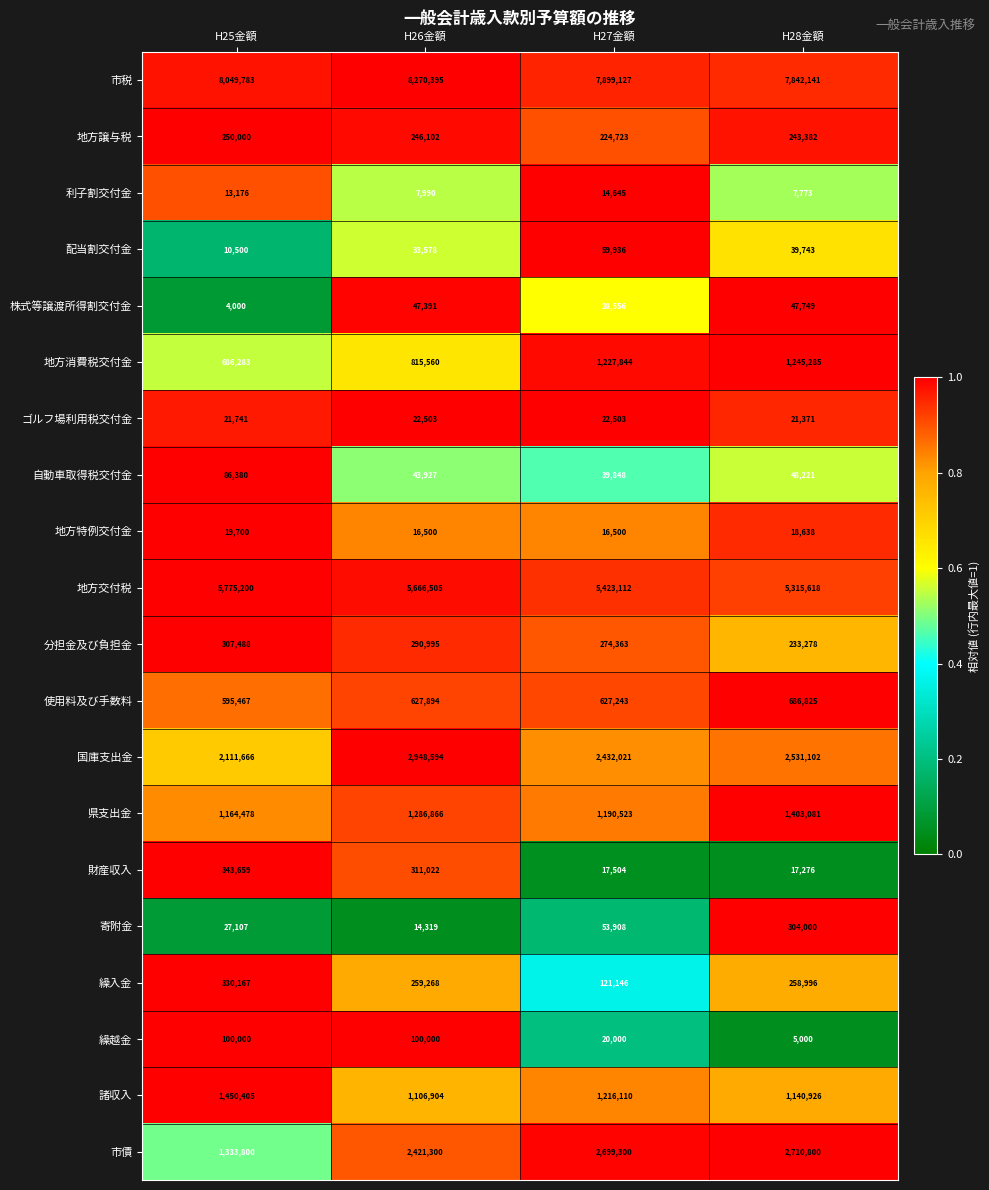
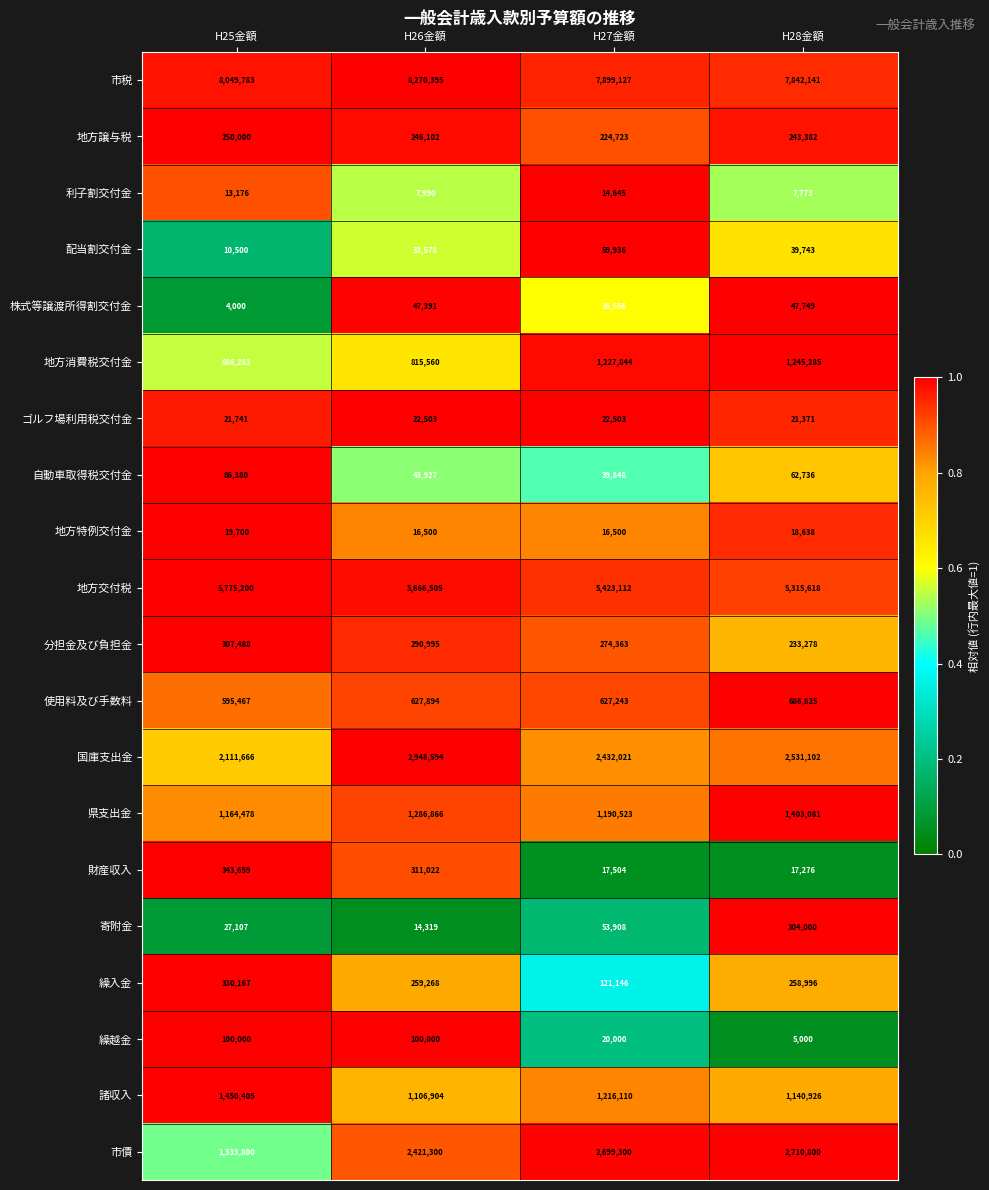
自動車取得税交付金, H28金額: 48,221 -> 62,736
